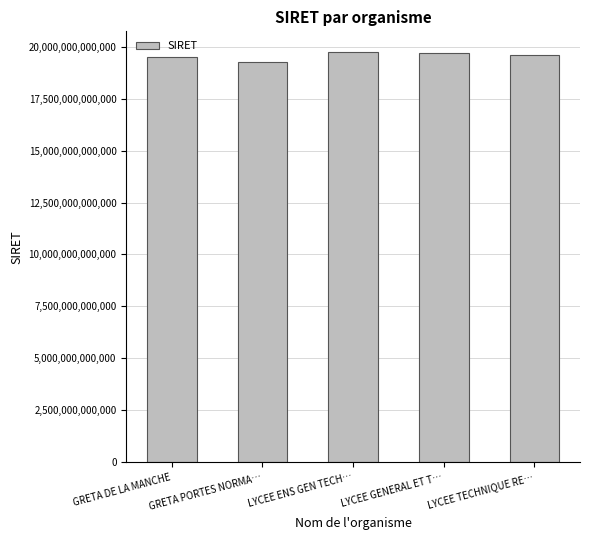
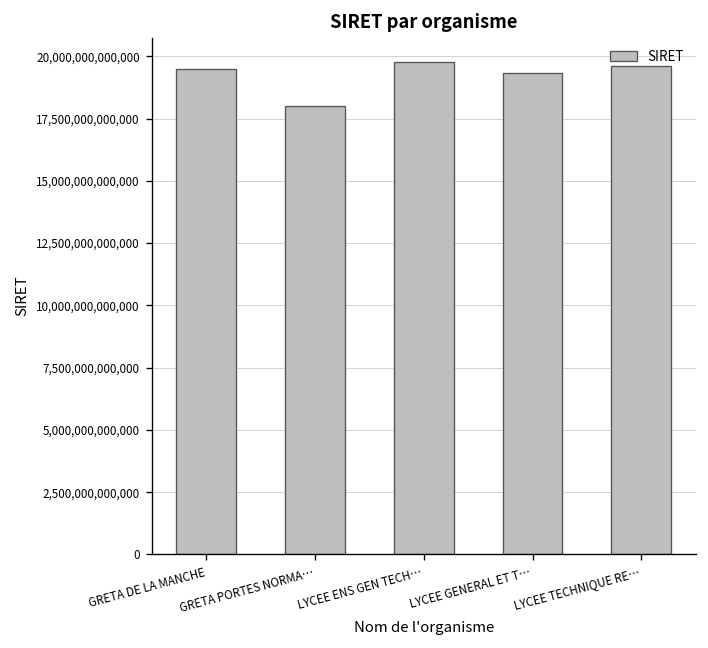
GRETA PORTES NORMA…: 19,300,000,000,000 -> 18,000,000,000,000
LYCEE GENERAL ET T…: 19,700,000,000,000 -> 19,300,000,000,000
